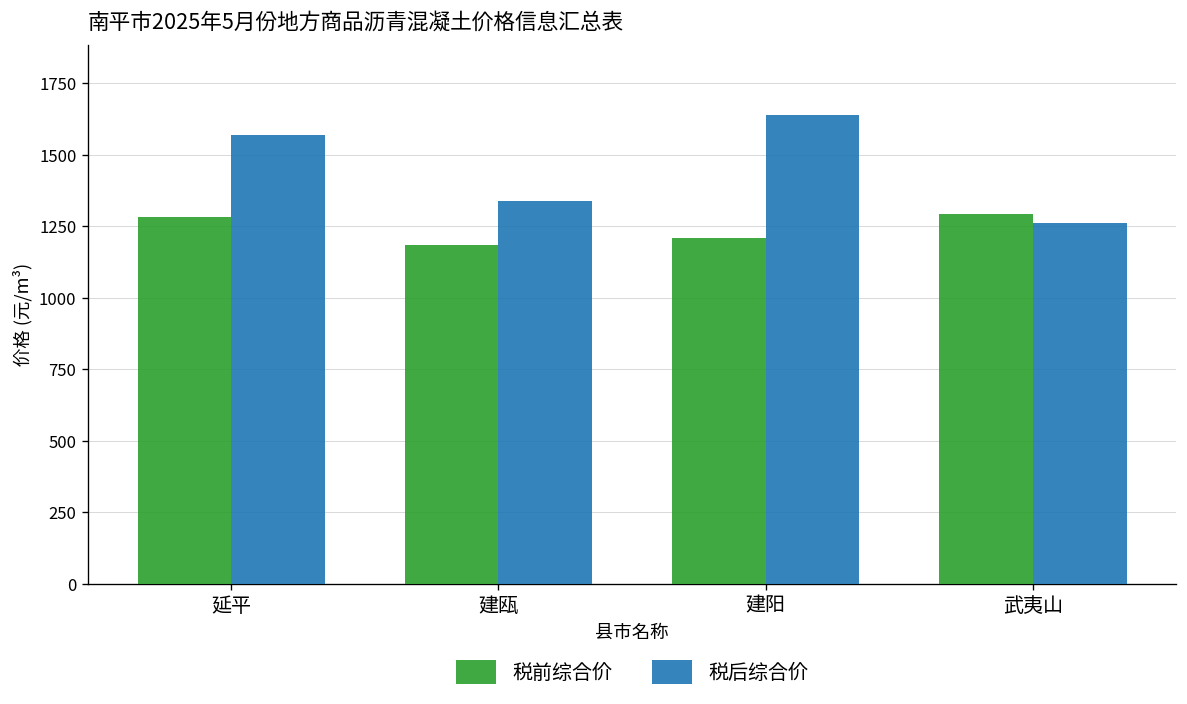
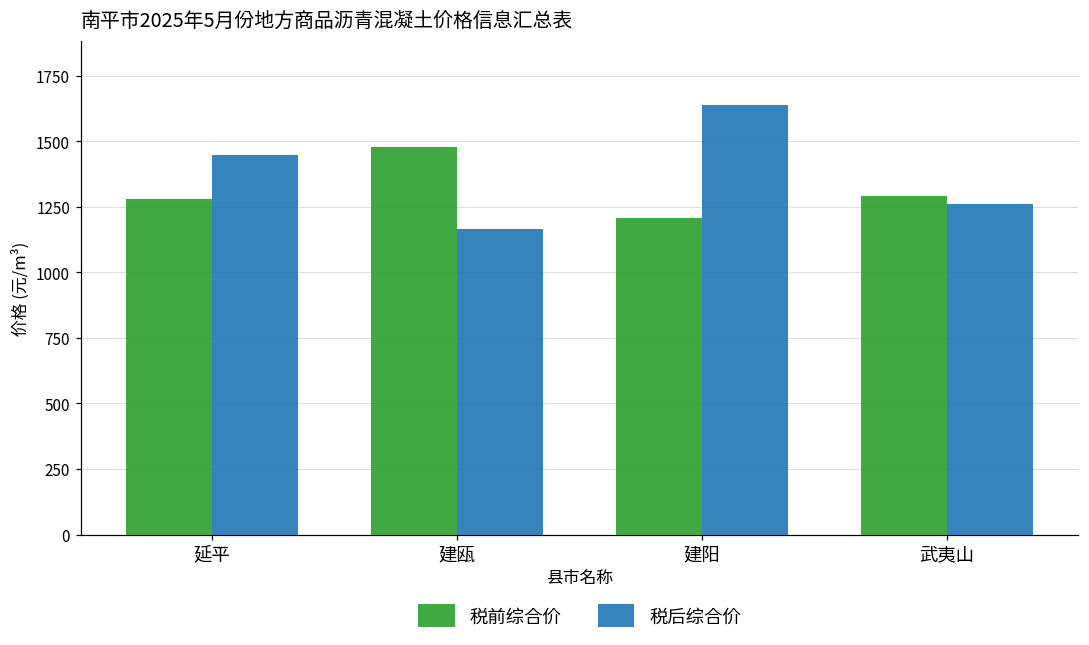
税后综合价, 延平: 1570 -> 1450
税前综合价, 建瓯: 1180 -> 1480
税后综合价, 建瓯: 1340 -> 1160
